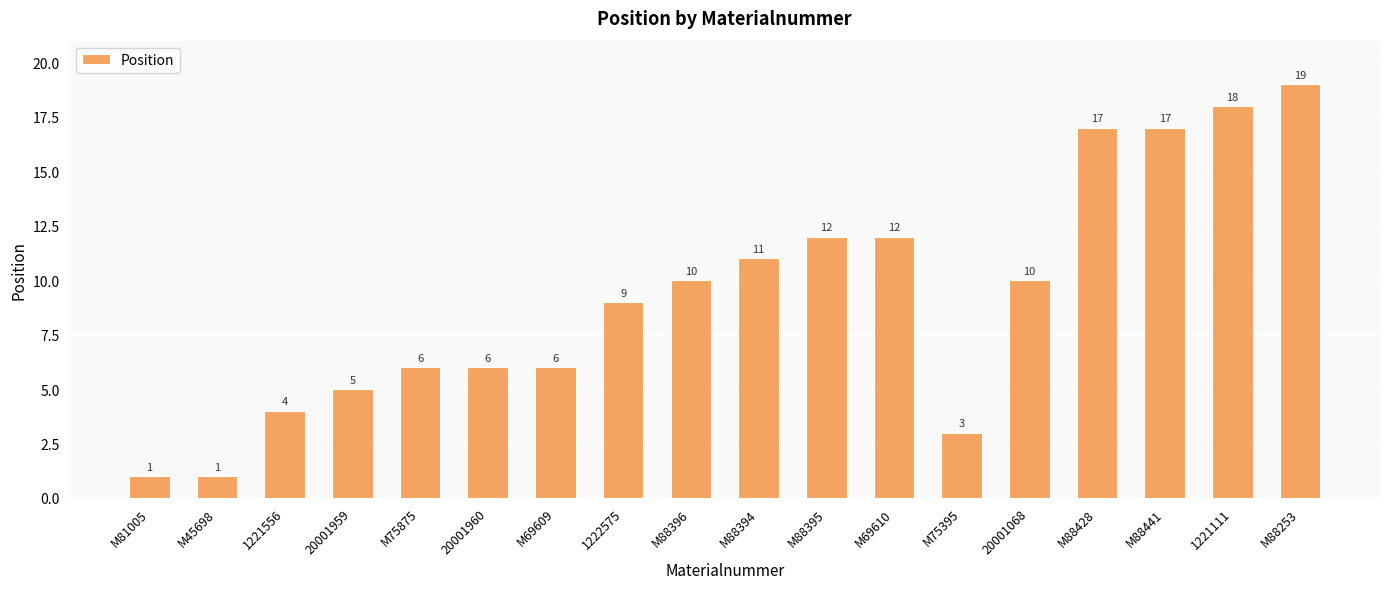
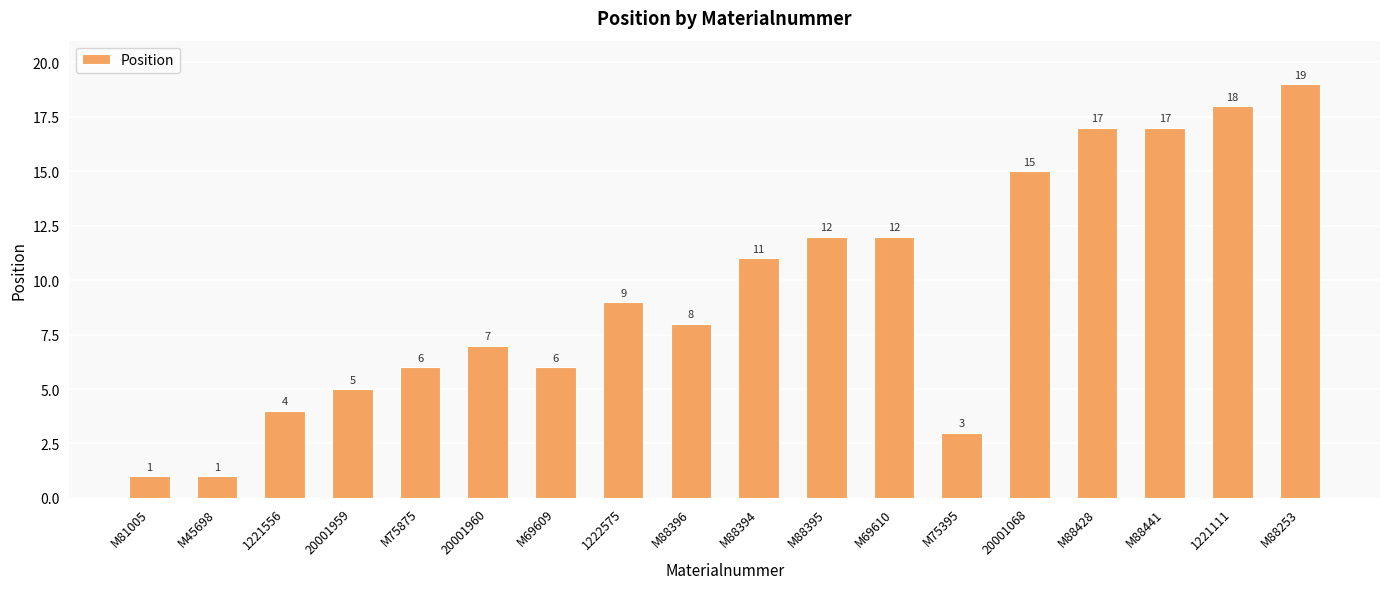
20001960: 6 -> 7
M88396: 10 -> 8
20001068: 10 -> 15
